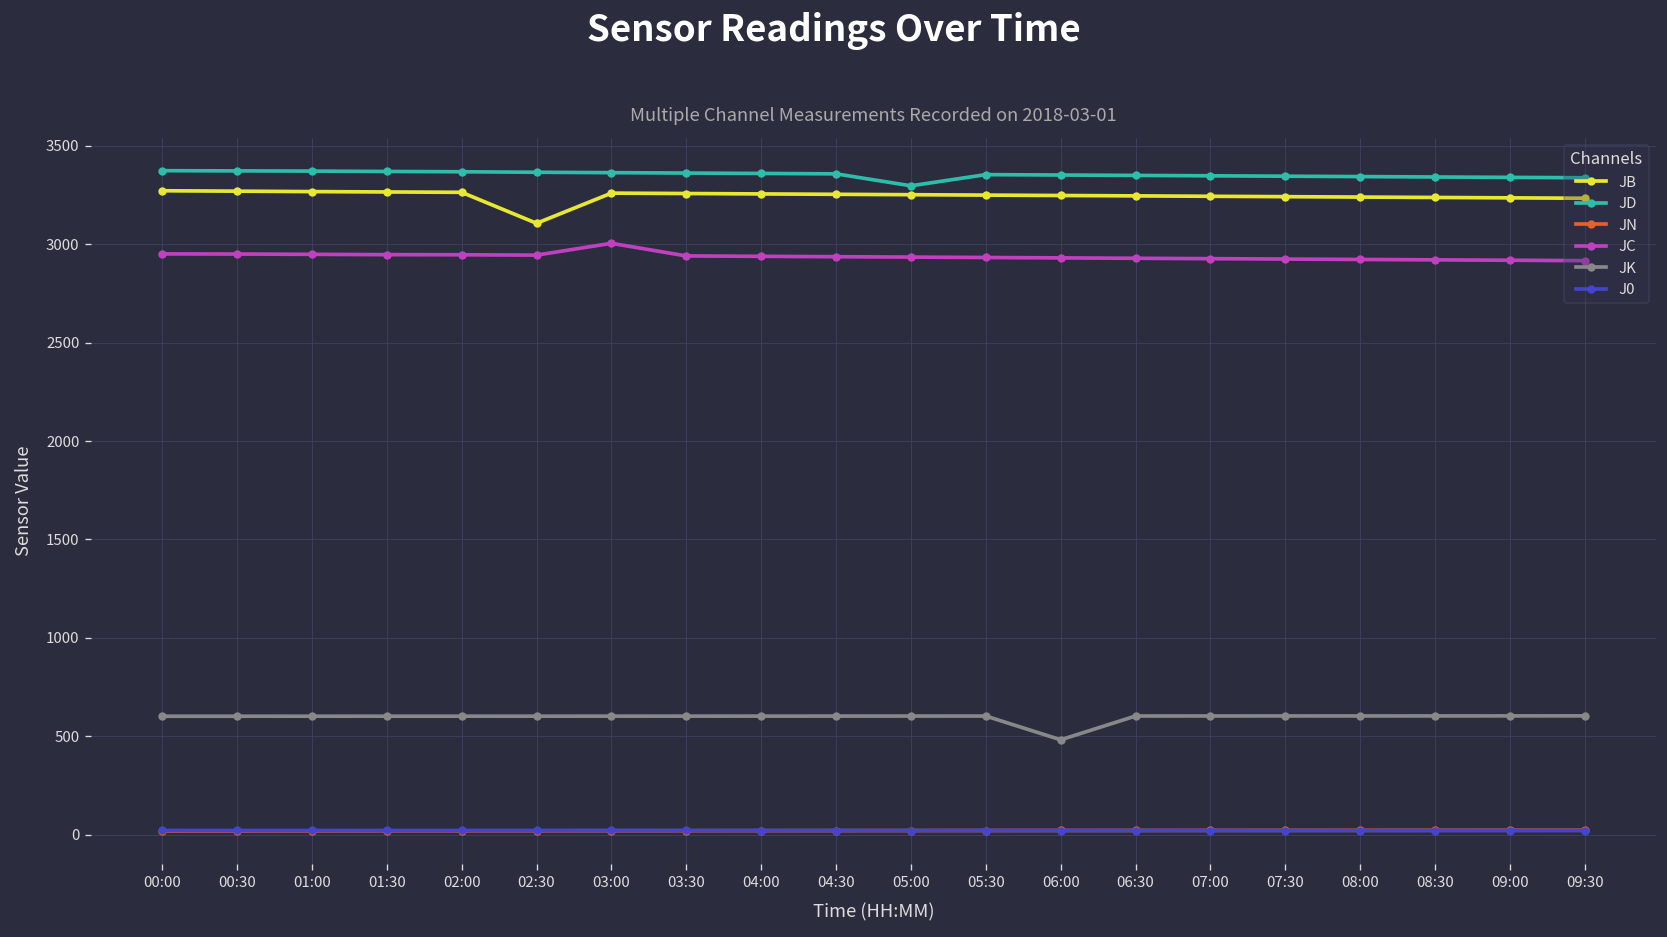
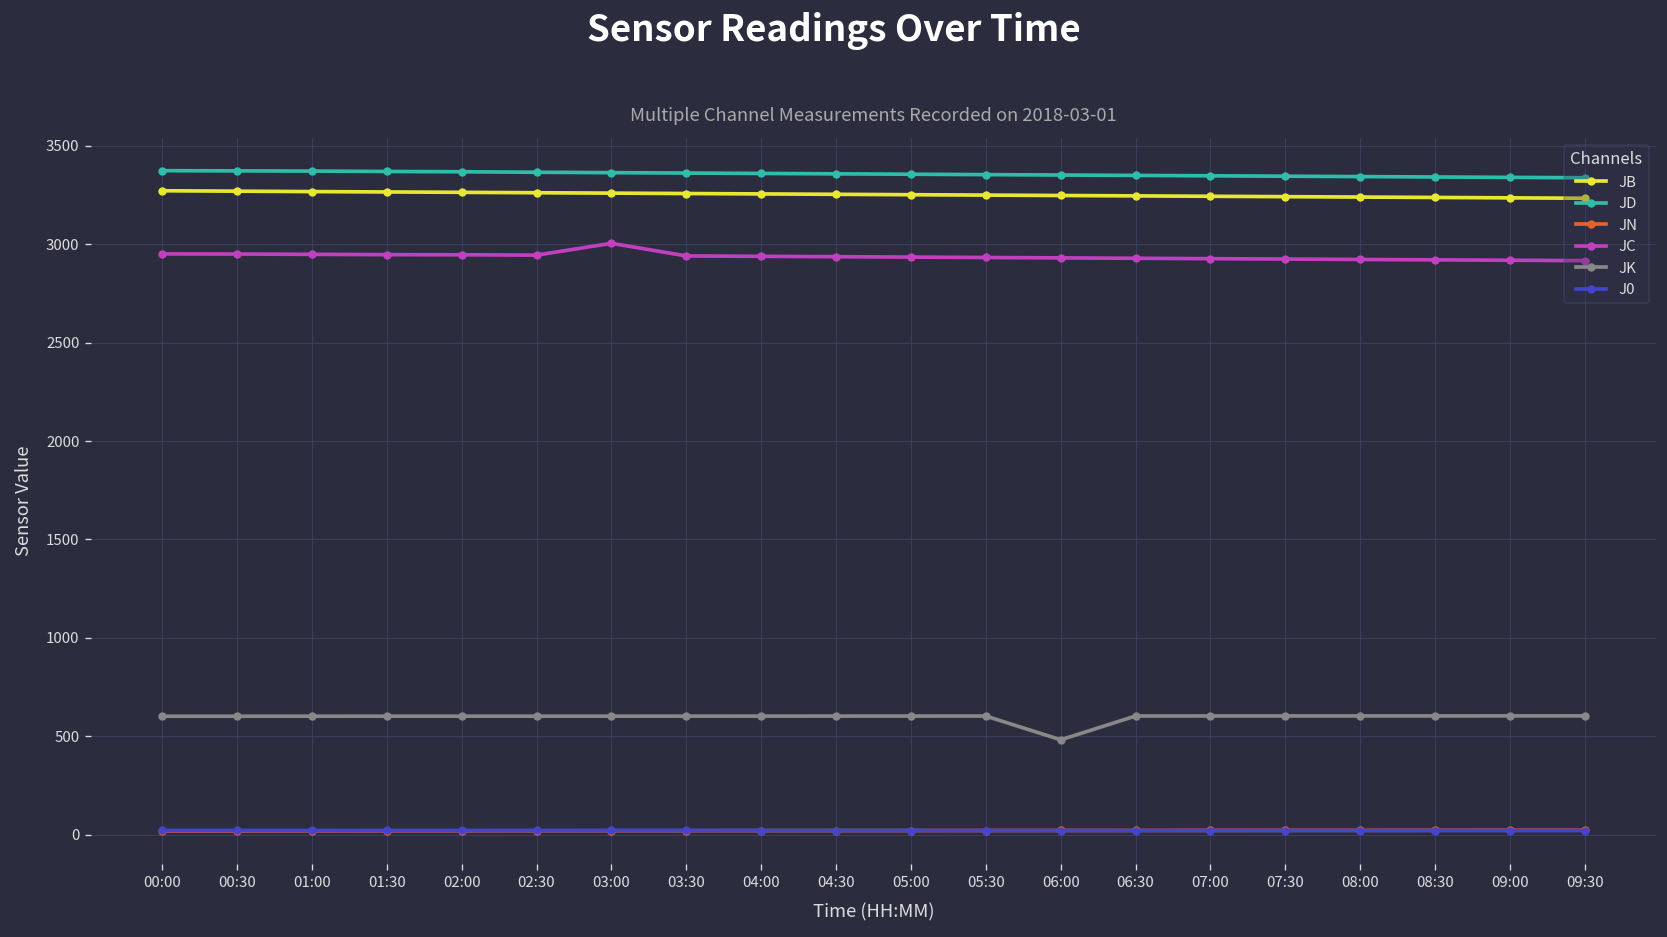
JB, 02:30: 3110 -> 3260
JD, 05:00: 3300 -> 3360
